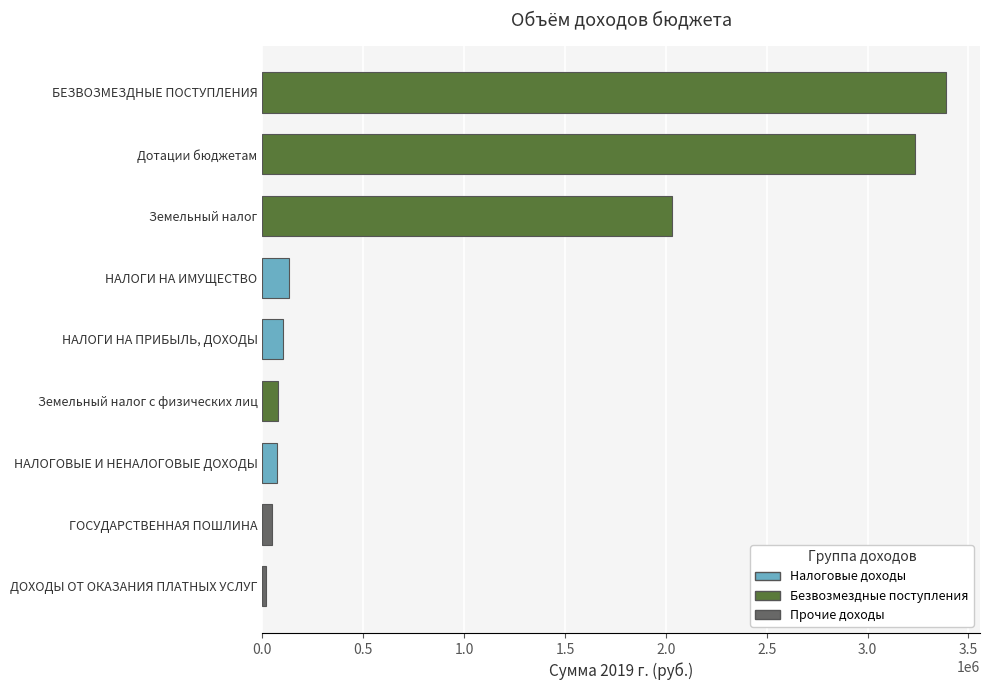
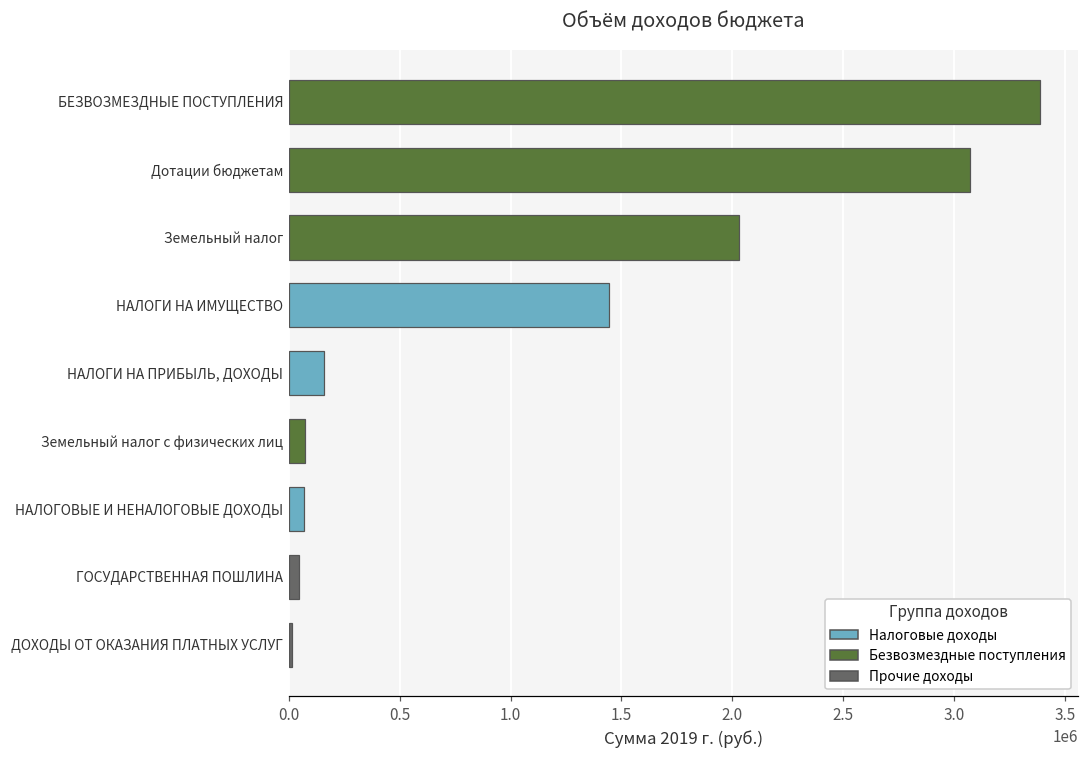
Дотации бюджетам: 3230000 -> 3070000
НАЛОГИ НА ИМУЩЕСТВО: 130000 -> 1440000
НАЛОГИ НА ПРИБЫЛЬ, ДОХОДЫ: 100000 -> 160000
